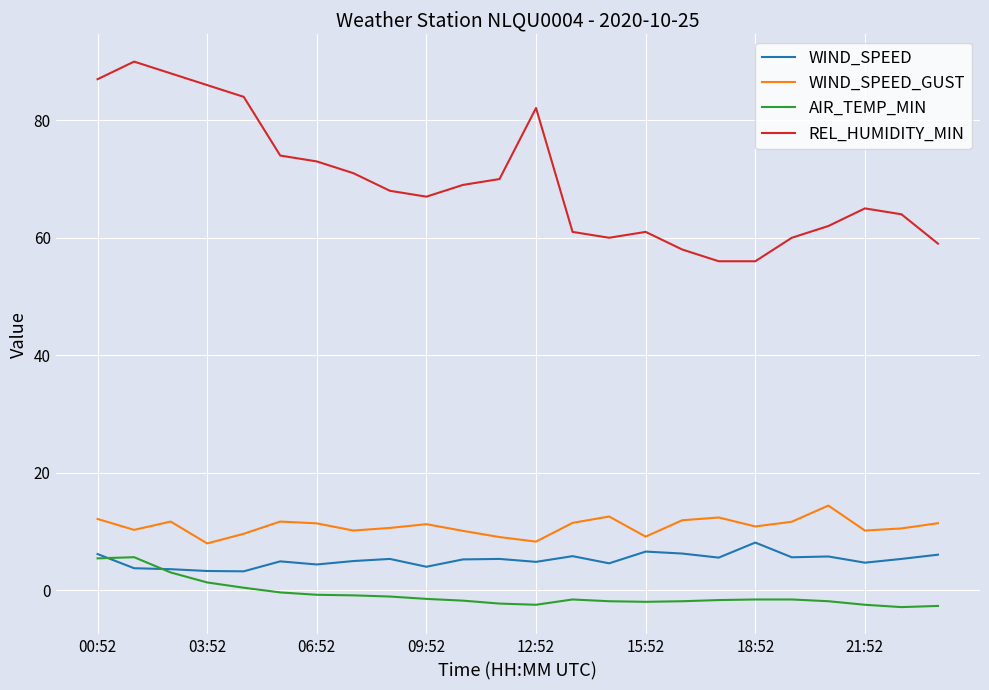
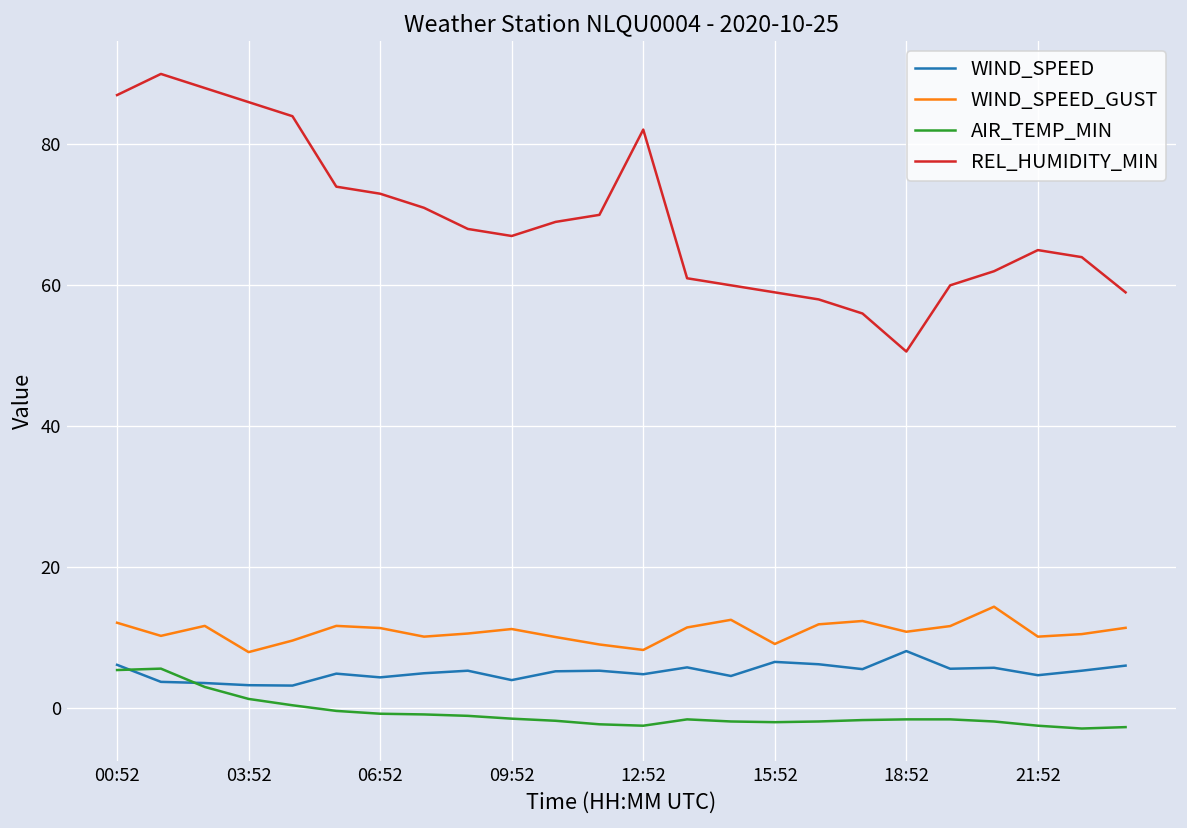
REL_HUMIDITY_MIN, 15:52: 61 -> 59
REL_HUMIDITY_MIN, 18:52: 56 -> 51
